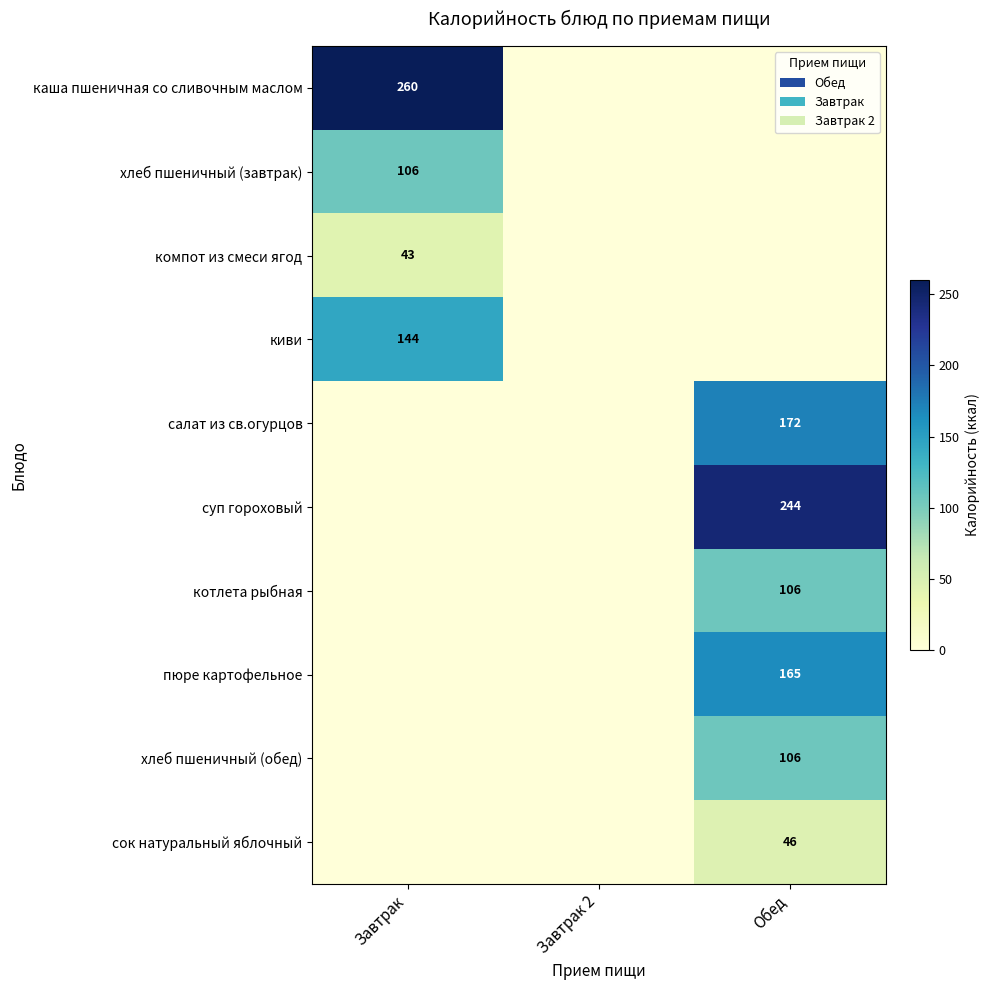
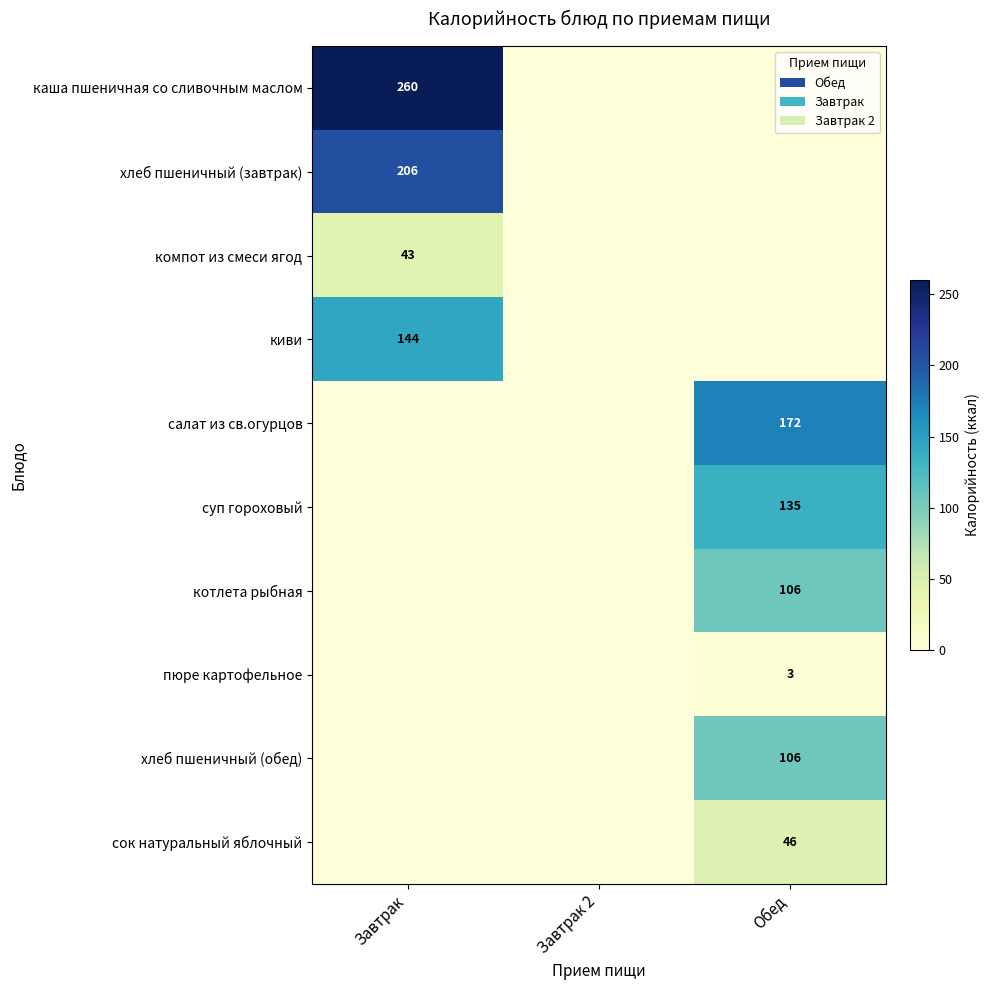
хлеб пшеничный (завтрак), Завтрак: 106 -> 206
суп гороховый, Обед: 244 -> 135
пюре картофельное, Обед: 165 -> 3
